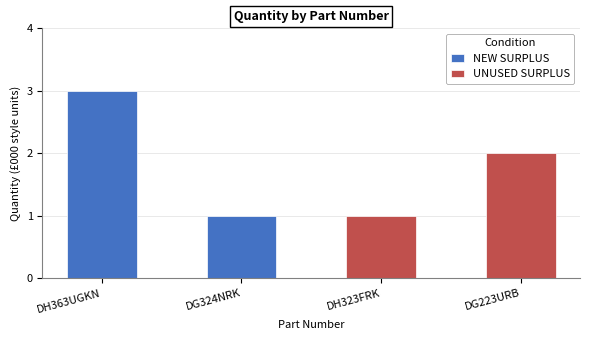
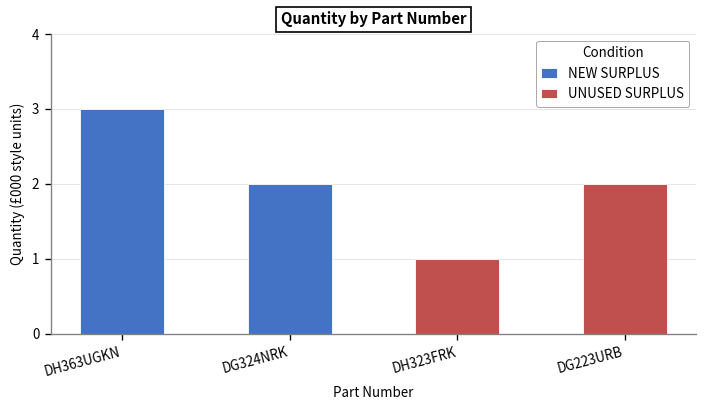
DG324NRK: 1 -> 2
